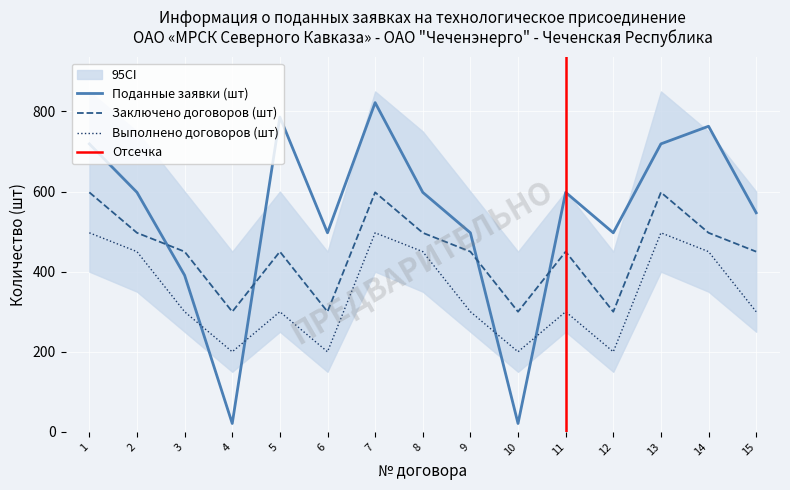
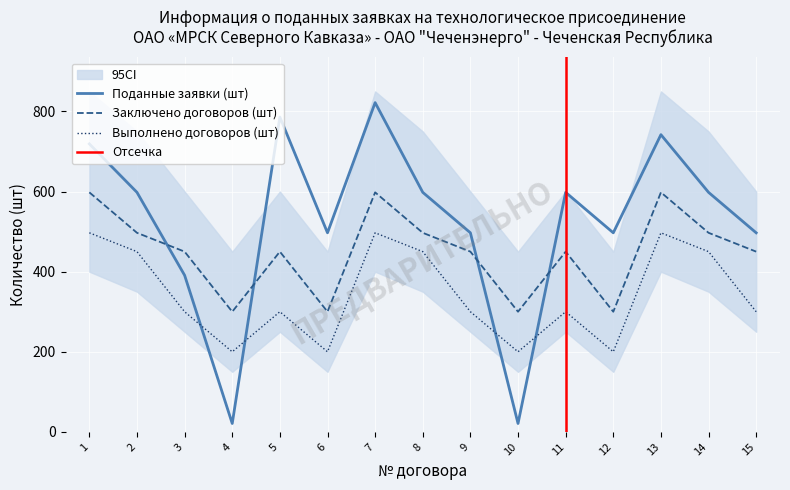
Поданные заявки (шт), 13: 720 -> 740
Поданные заявки (шт), 14: 760 -> 600
Поданные заявки (шт), 15: 550 -> 500
